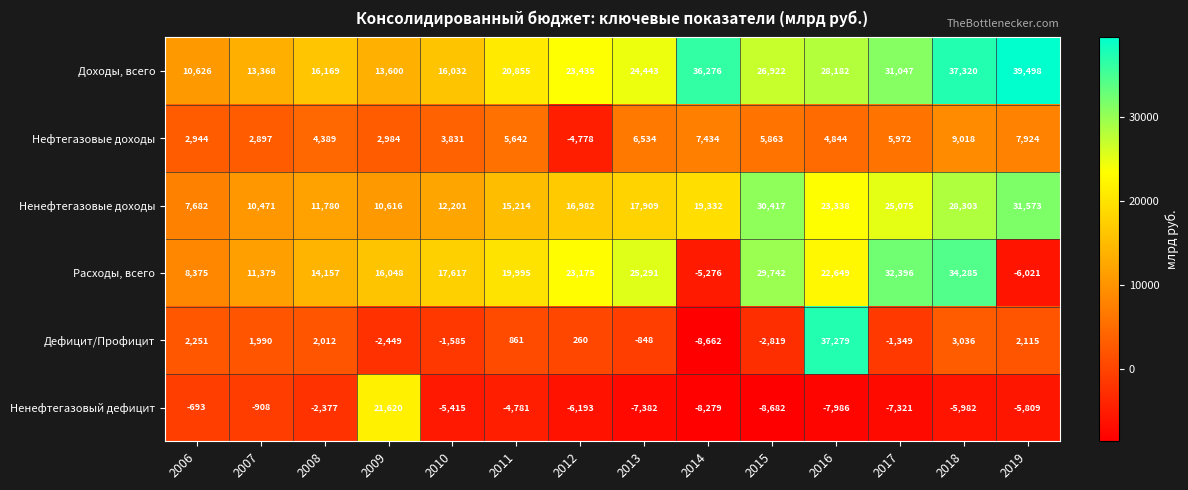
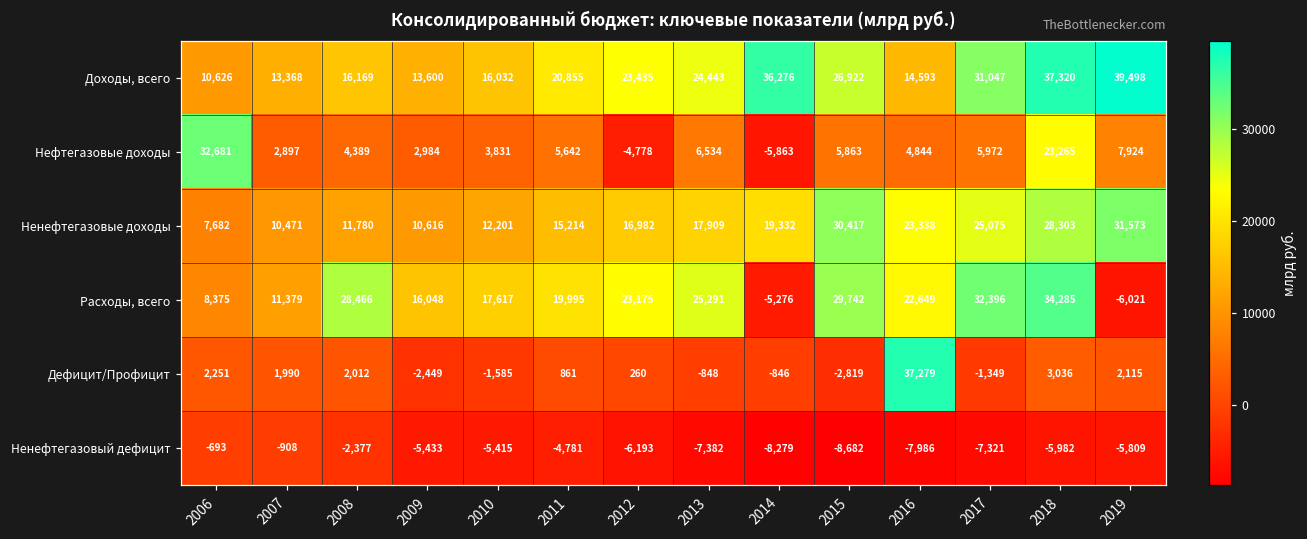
Доходы, всего, 2016: 28,182 -> 14,593
Нефтегазовые доходы, 2006: 2,944 -> 32,681
Нефтегазовые доходы, 2014: 7,434 -> -5,863
Нефтегазовые доходы, 2018: 9,018 -> 23,265
Расходы, всего, 2008: 14,157 -> 28,466
Дефицит/Профицит, 2014: -8,662 -> -846
Ненефтегазовый дефицит, 2009: 21,620 -> -5,433
